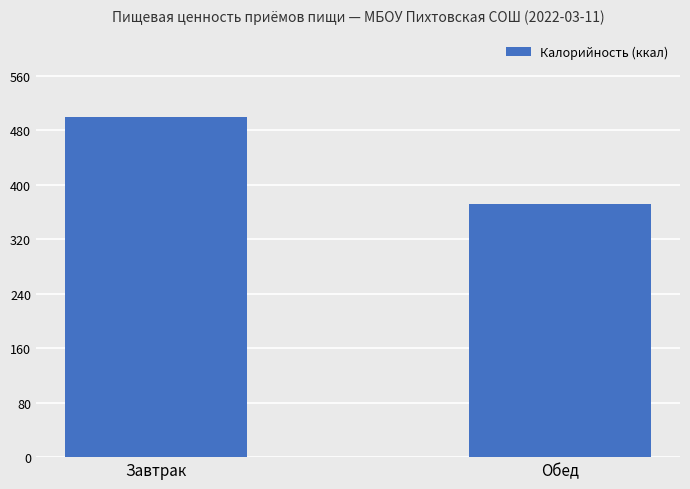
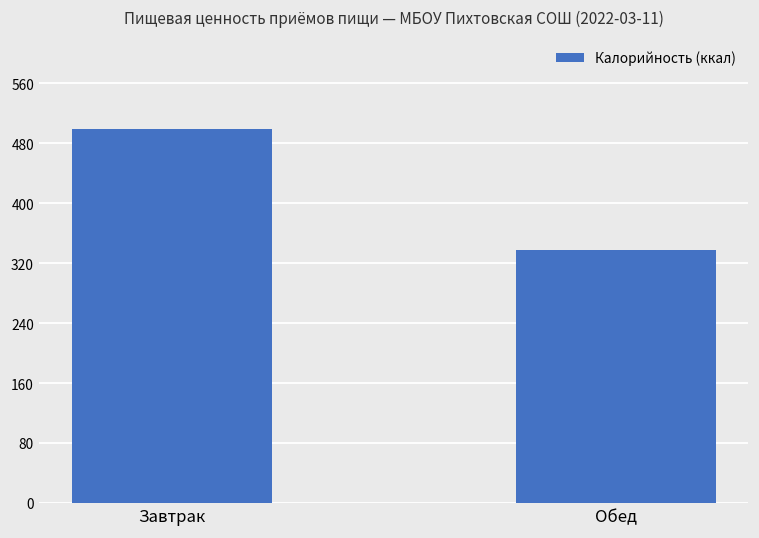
Обед: 370 -> 340
